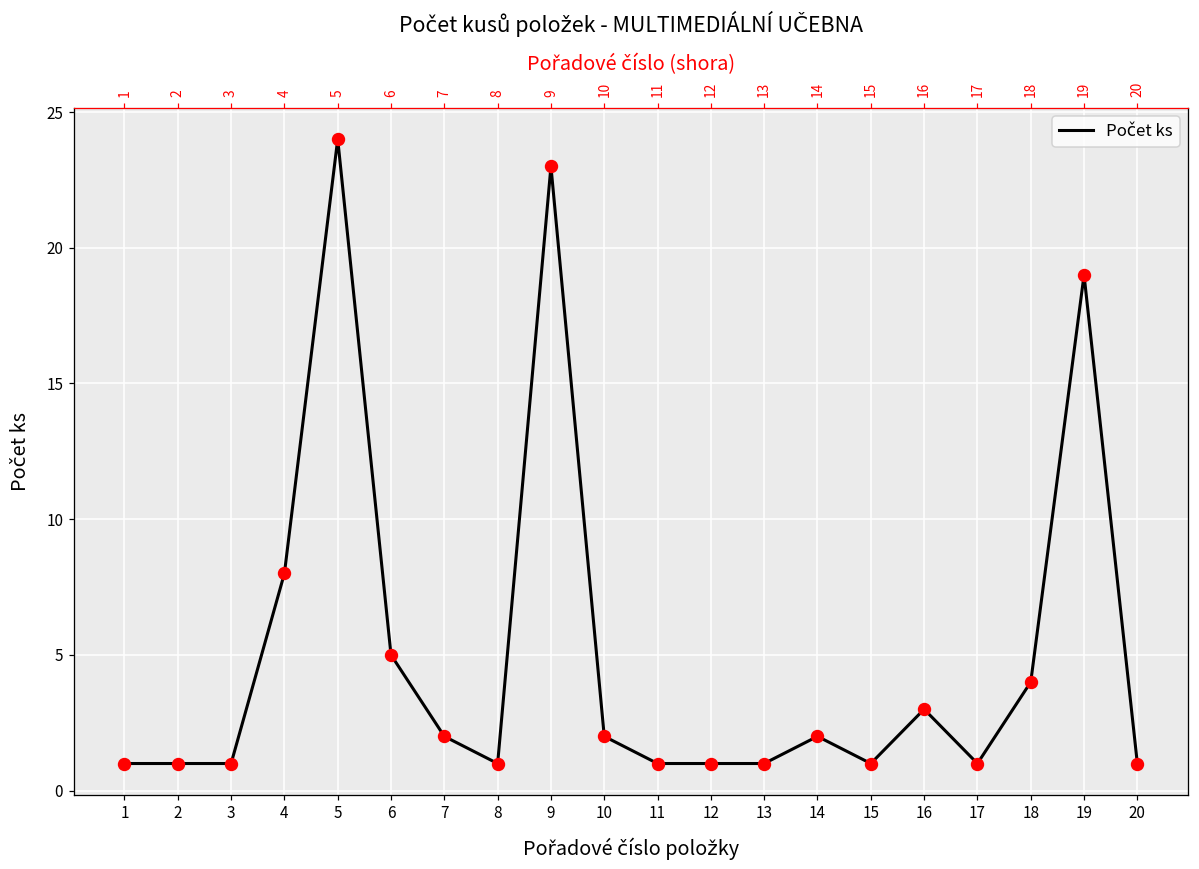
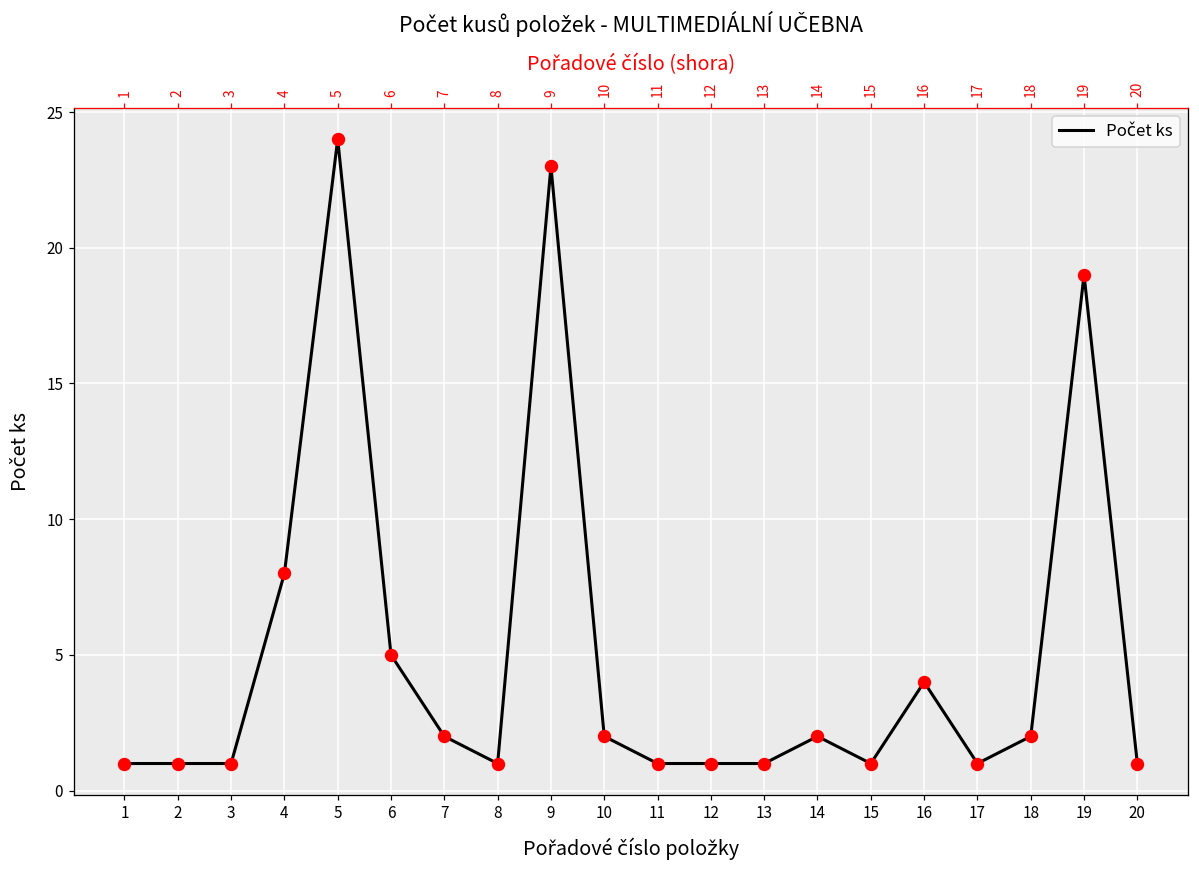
16: 3 -> 4
18: 4 -> 2
